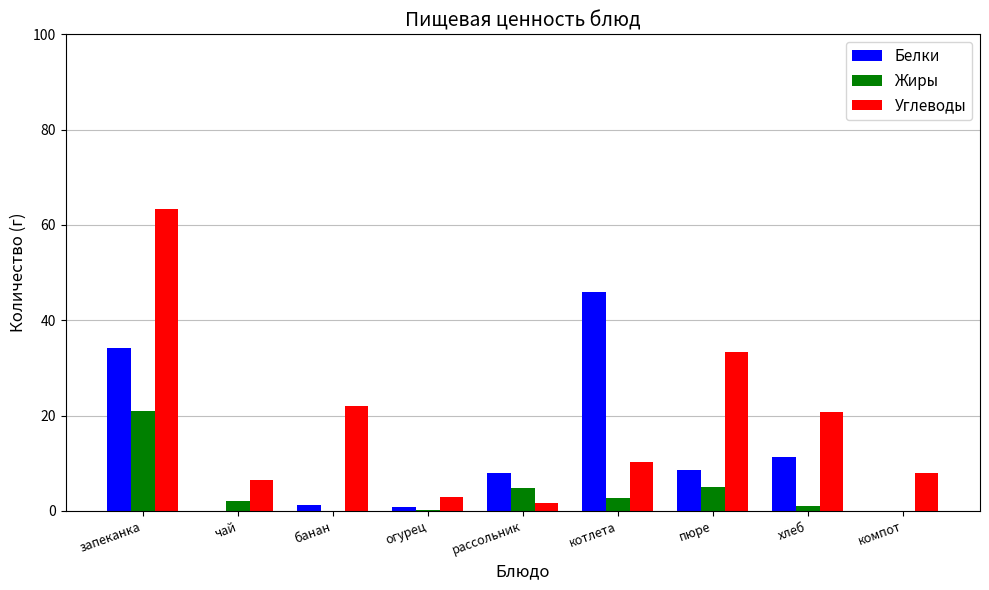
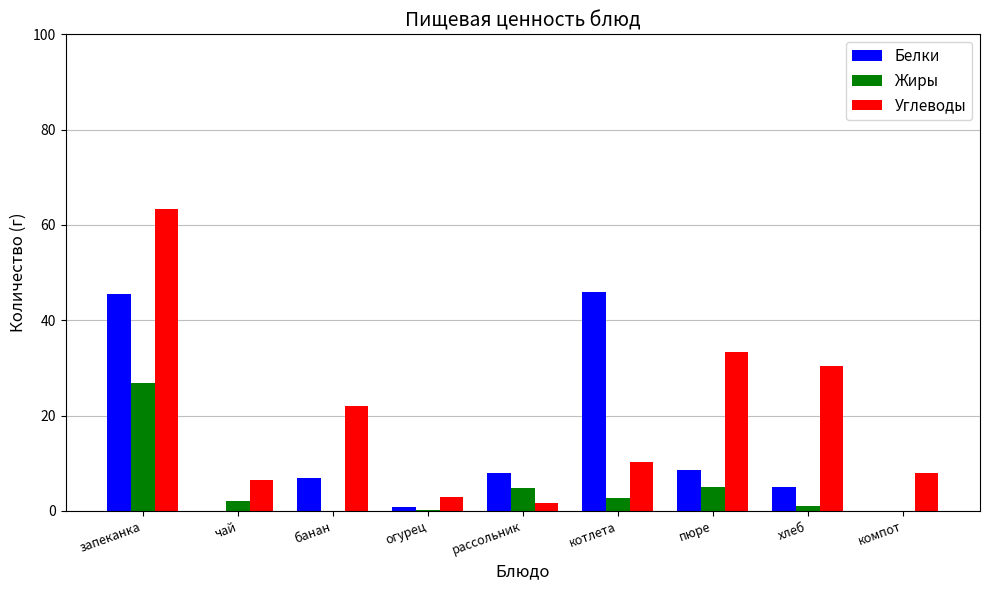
Белки, запеканка: 34 -> 46
Жиры, запеканка: 21 -> 27
Белки, банан: 1 -> 7
Белки, хлеб: 11 -> 5
Углеводы, хлеб: 21 -> 31
